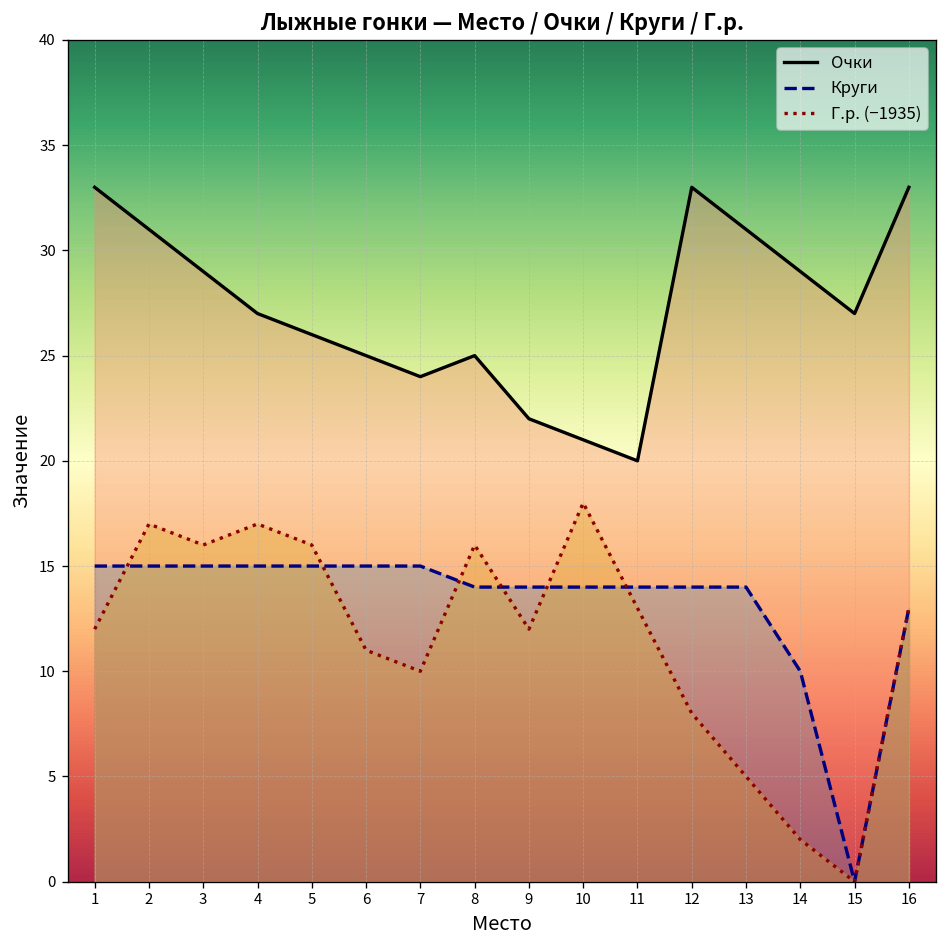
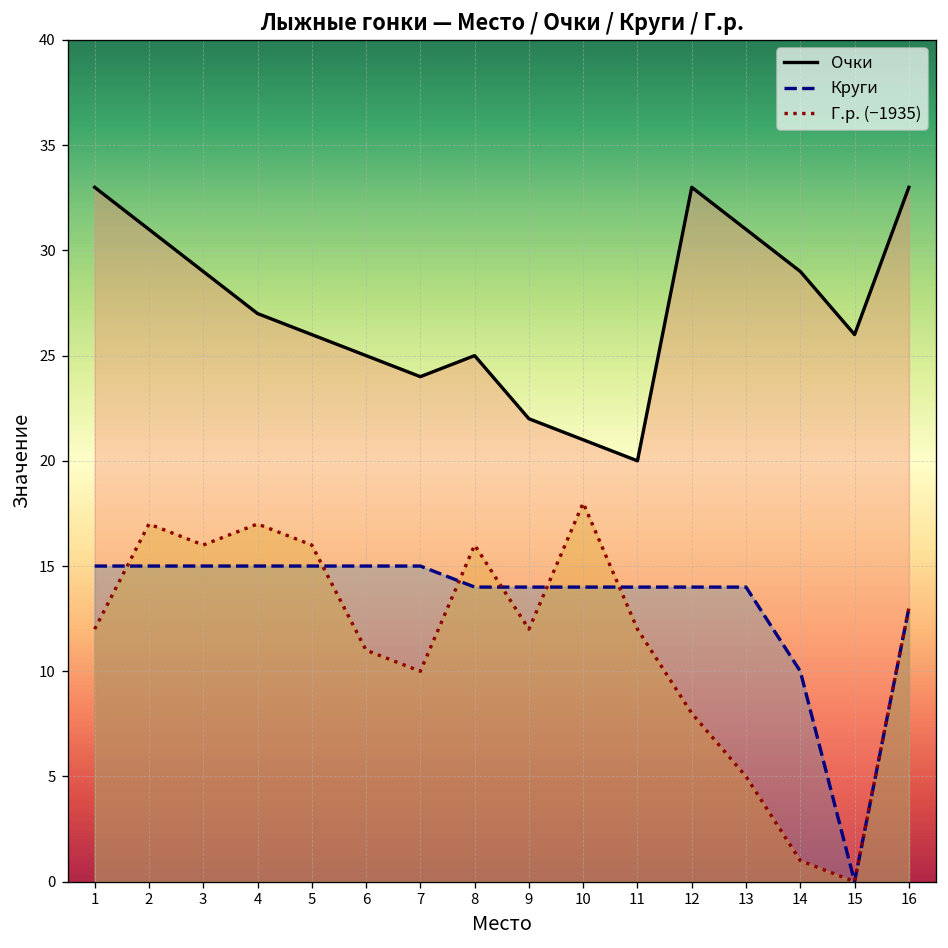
Г.р. (−1935), 11: 13.0 -> 12.0
Г.р. (−1935), 14: 2.0 -> 1.0
Очки, 15: 27 -> 26
